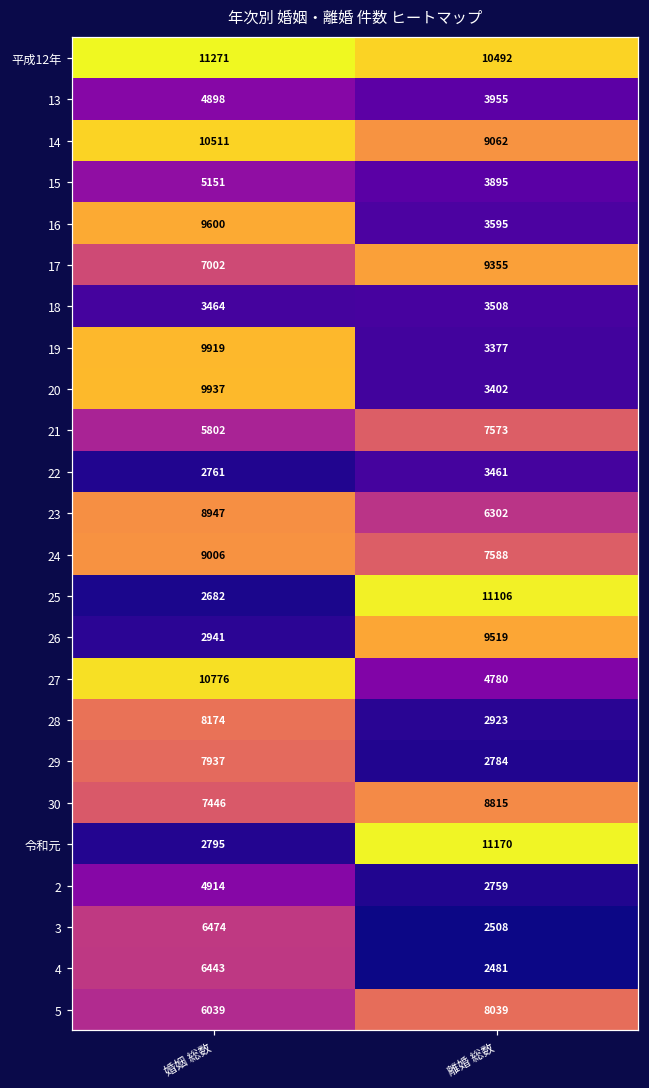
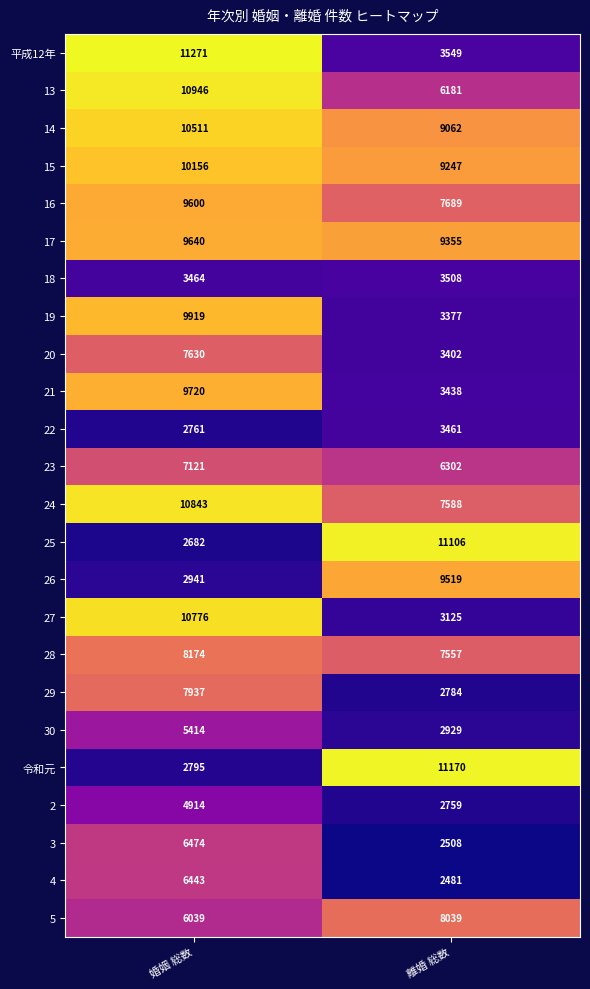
平成12年, 離婚 総数: 10492 -> 3549
13, 婚姻 総数: 4898 -> 10946
13, 離婚 総数: 3955 -> 6181
15, 婚姻 総数: 5151 -> 10156
15, 離婚 総数: 3895 -> 9247
16, 離婚 総数: 3595 -> 7689
17, 婚姻 総数: 7002 -> 9640
20, 婚姻 総数: 9937 -> 7630
21, 婚姻 総数: 5802 -> 9720
21, 離婚 総数: 7573 -> 3438
23, 婚姻 総数: 8947 -> 7121
24, 婚姻 総数: 9006 -> 10843
27, 離婚 総数: 4780 -> 3125
28, 離婚 総数: 2923 -> 7557
30, 婚姻 総数: 7446 -> 5414
30, 離婚 総数: 8815 -> 2929
